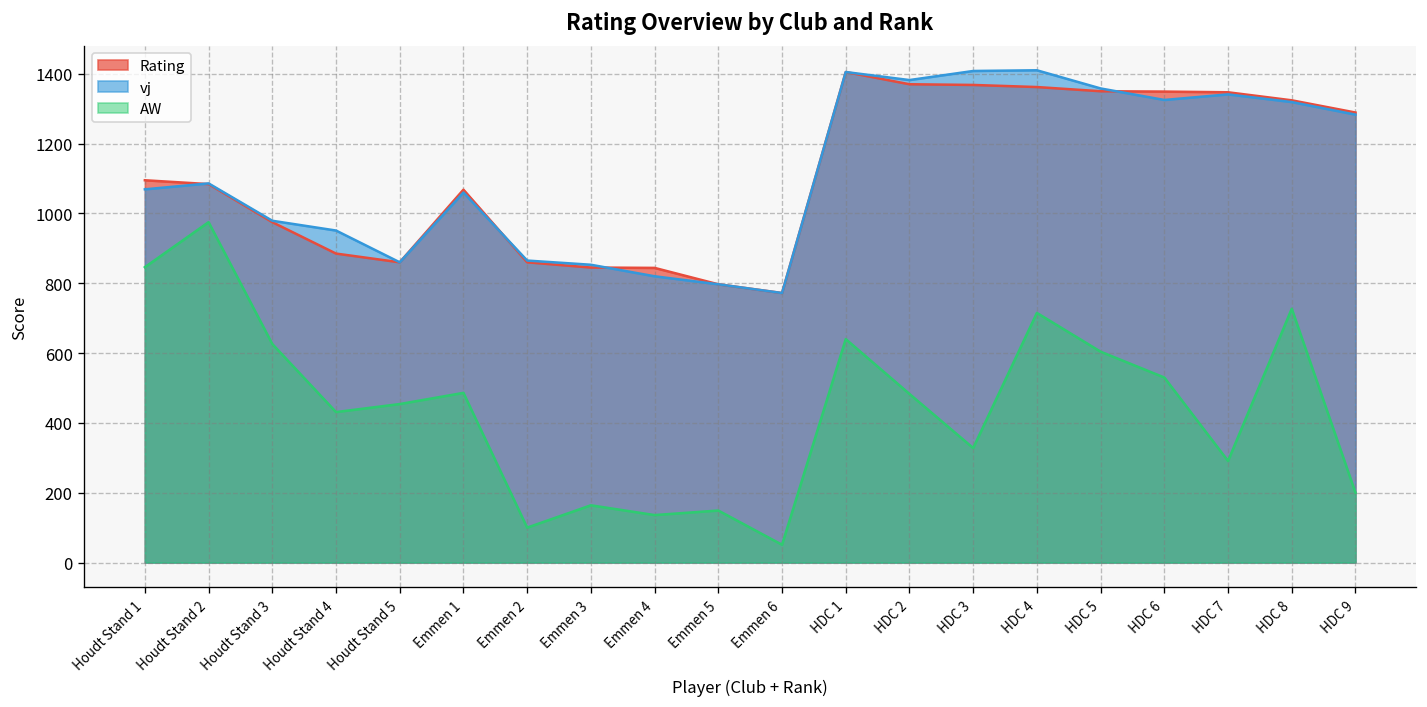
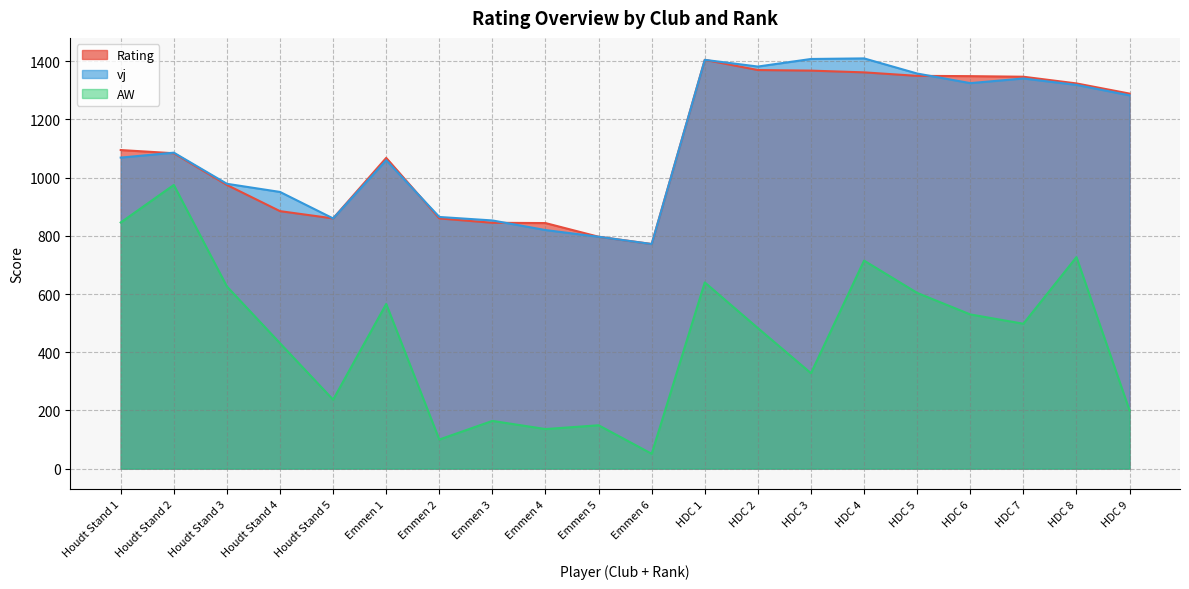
AW, Houdt Stand 5: 450 -> 240
AW, Emmen 1: 490 -> 570
AW, HDC 7: 290 -> 500
